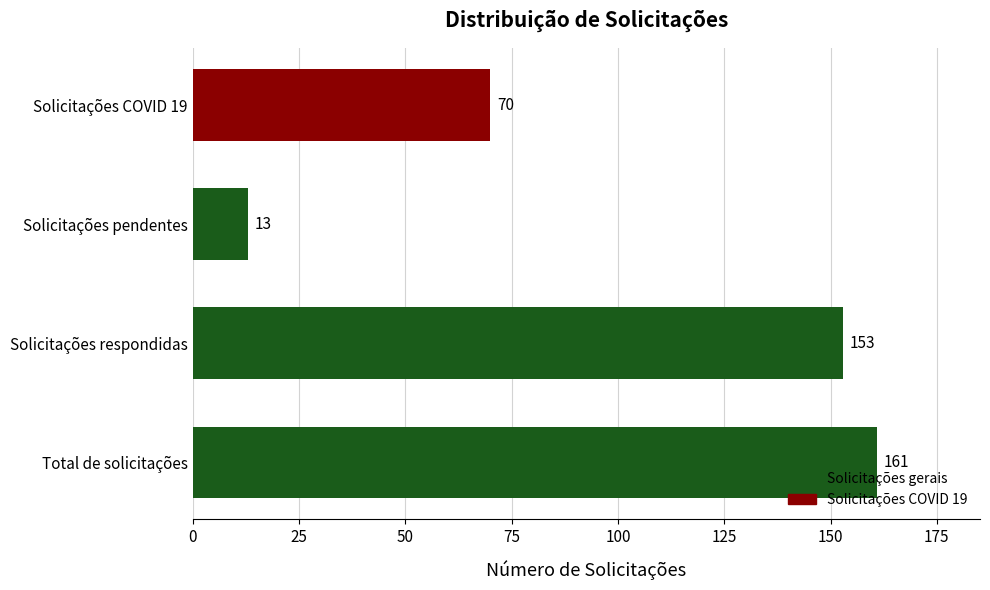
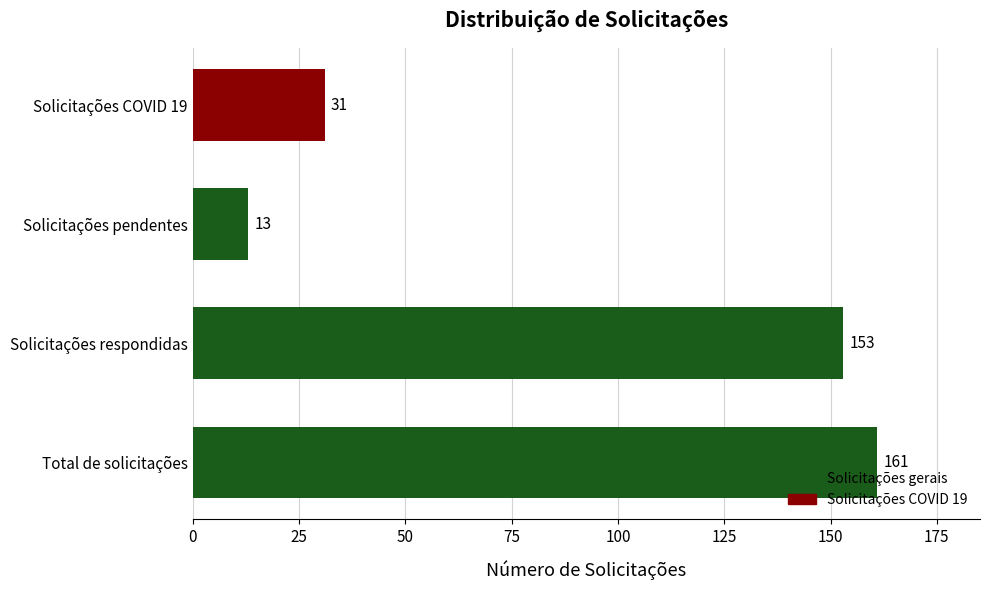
Solicitações COVID 19: 70 -> 31
